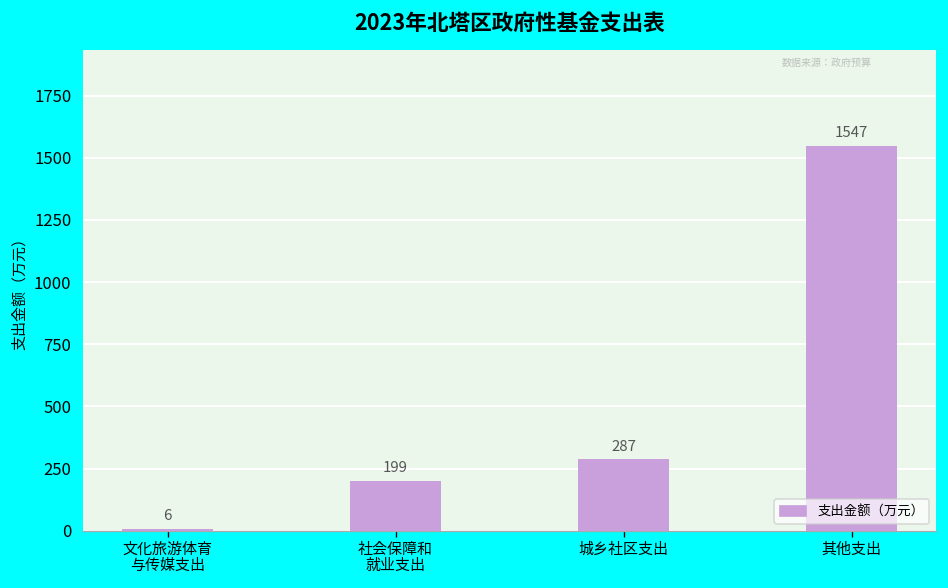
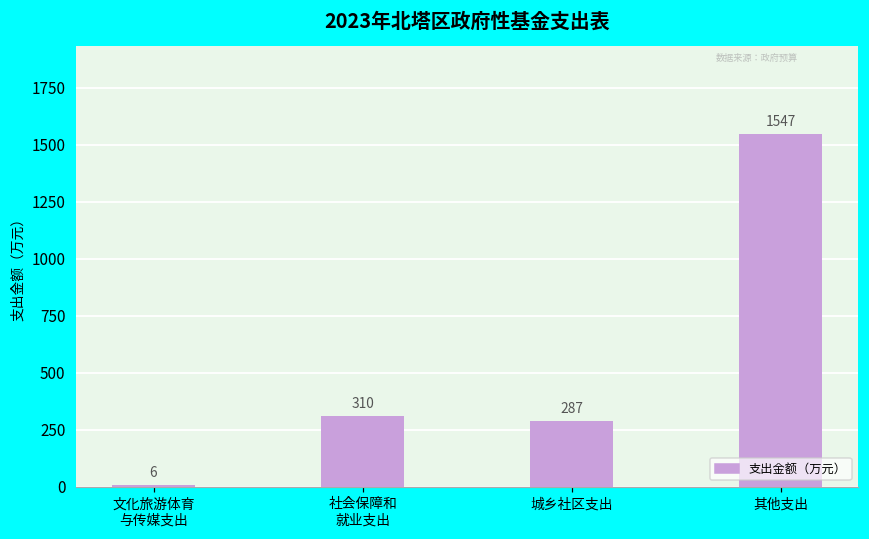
社会保障和 就业支出: 199 -> 310
